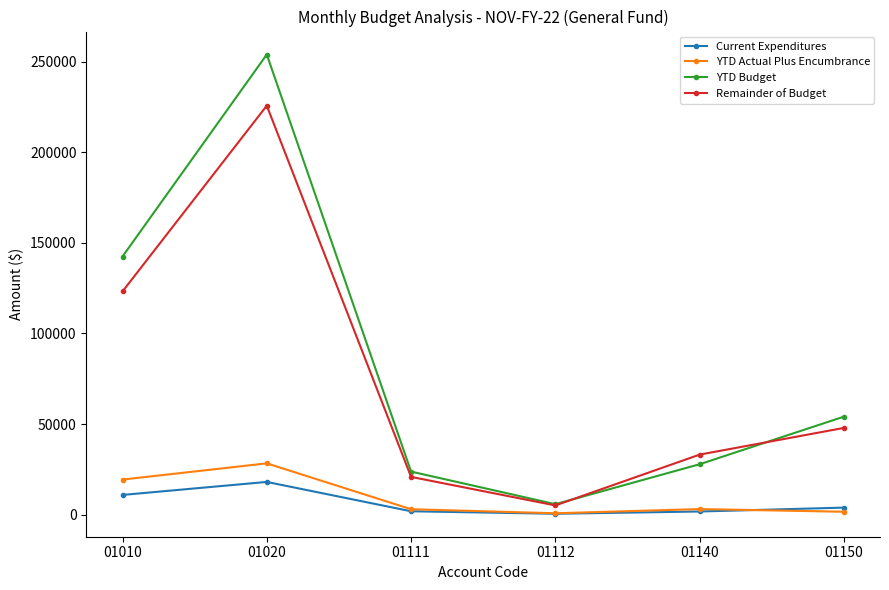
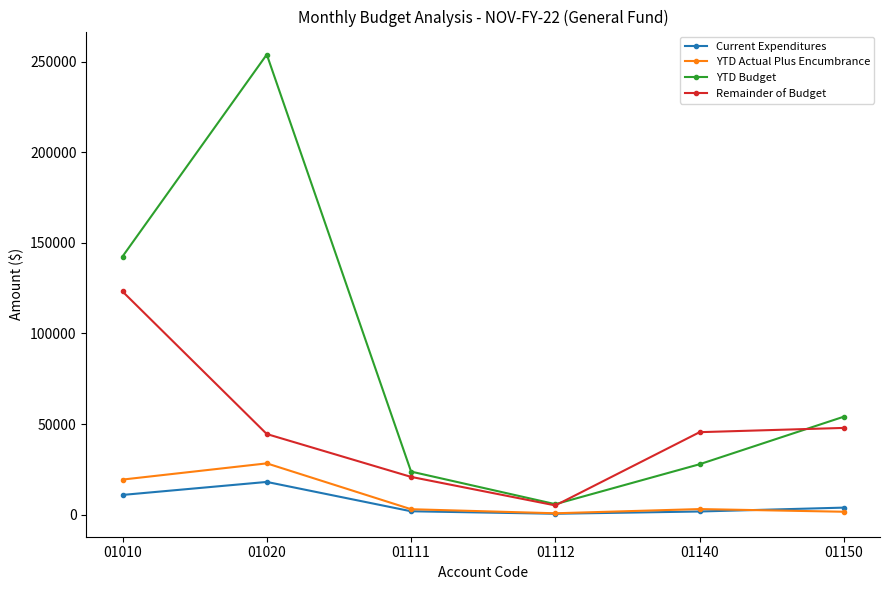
Remainder of Budget, 01020: 226000 -> 44000
Remainder of Budget, 01140: 33000 -> 45000
